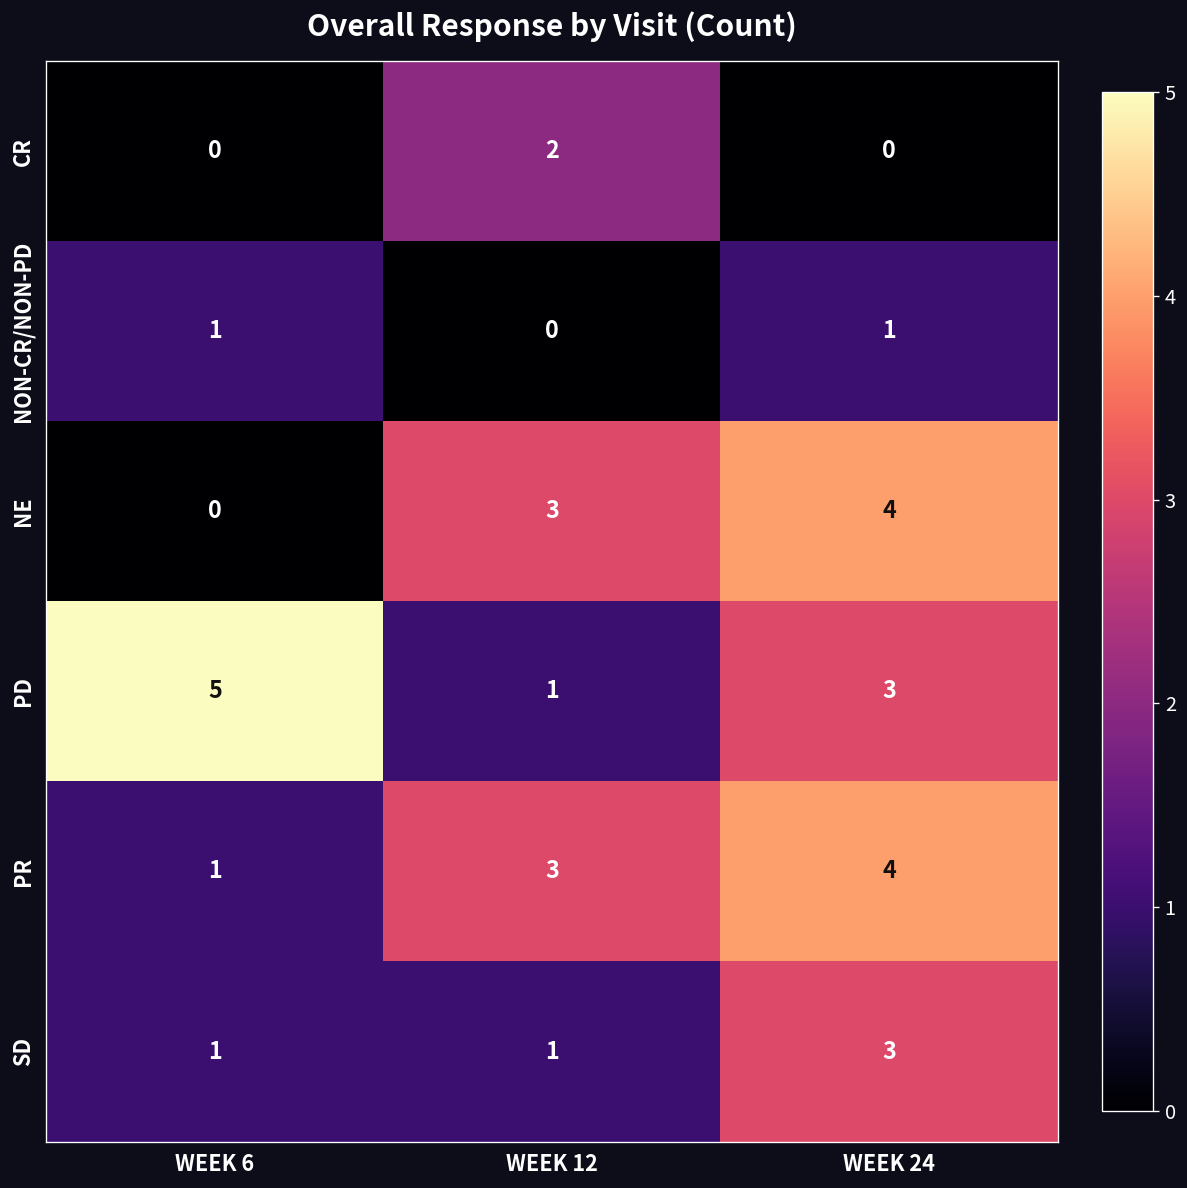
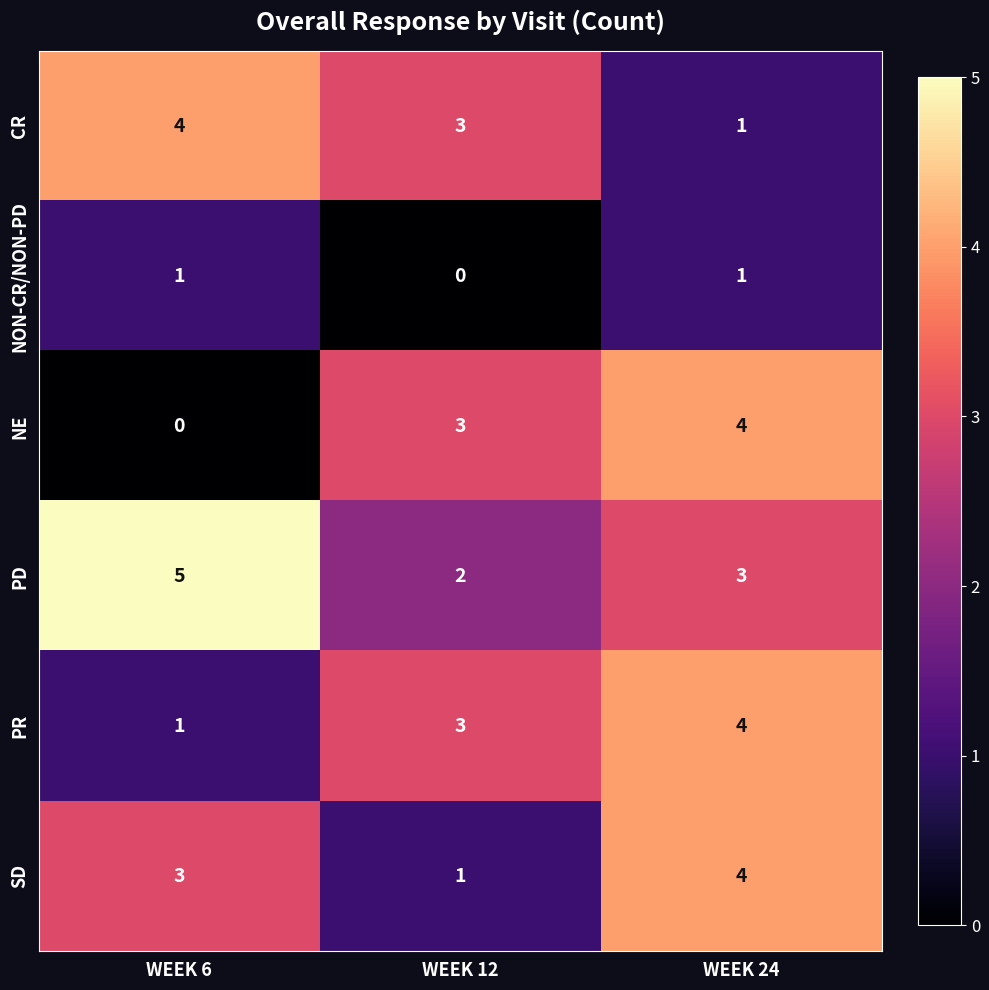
CR, WEEK 6: 0 -> 4
CR, WEEK 12: 2 -> 3
CR, WEEK 24: 0 -> 1
PD, WEEK 12: 1 -> 2
SD, WEEK 6: 1 -> 3
SD, WEEK 24: 3 -> 4
